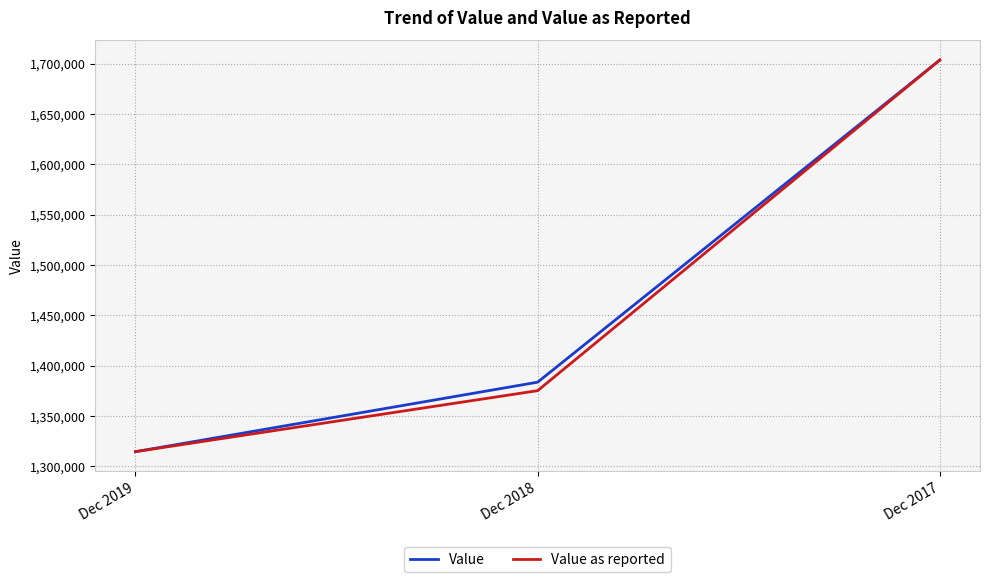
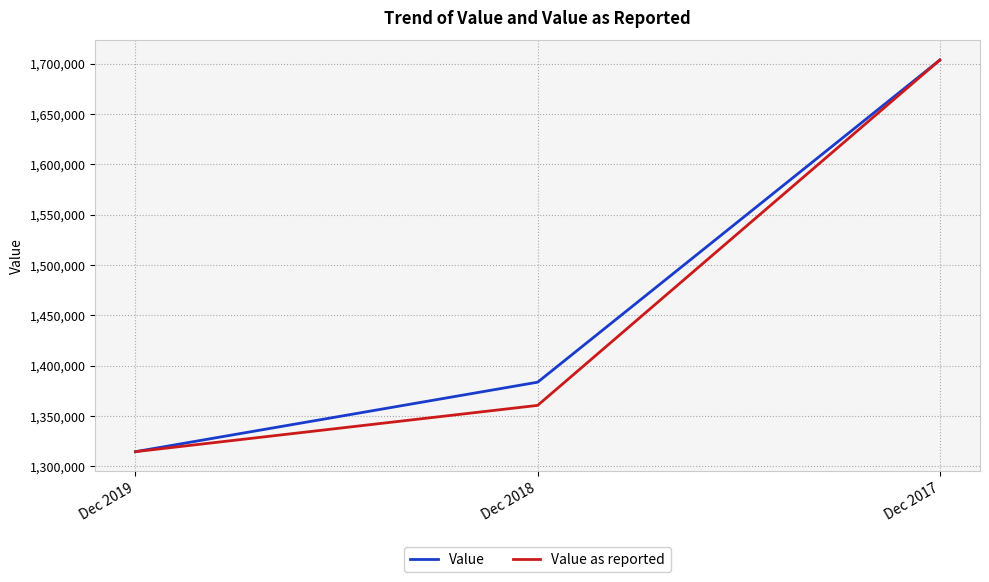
Value as reported, Dec 2018: 1,375,000 -> 1,361,000
